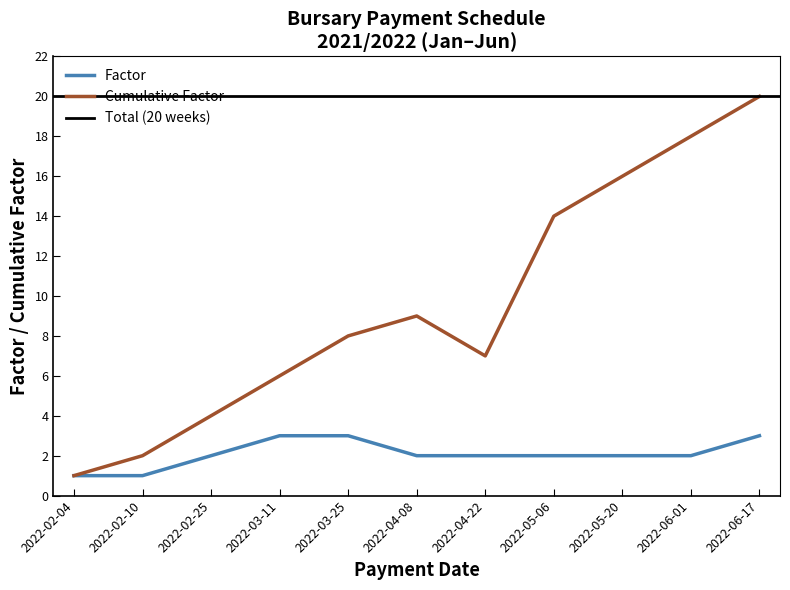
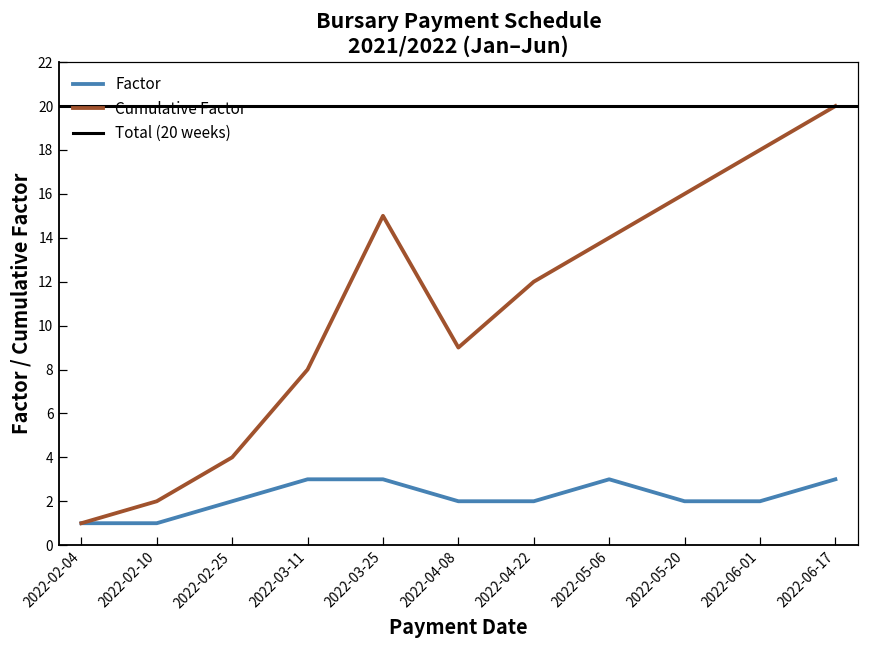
Cumulative Factor, 2022-03-11: 6 -> 8
Cumulative Factor, 2022-03-25: 8 -> 15
Cumulative Factor, 2022-04-22: 7 -> 12
Factor, 2022-05-06: 2 -> 3
